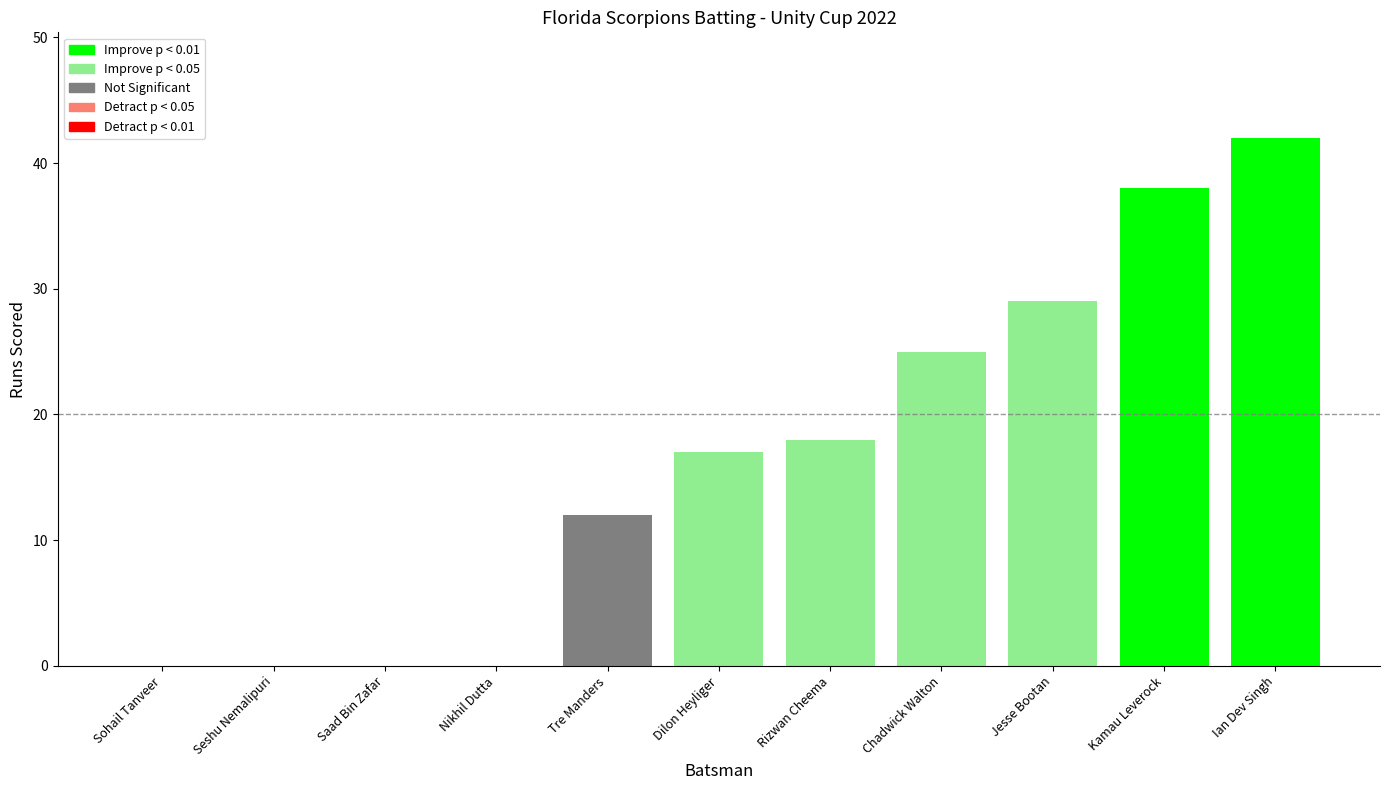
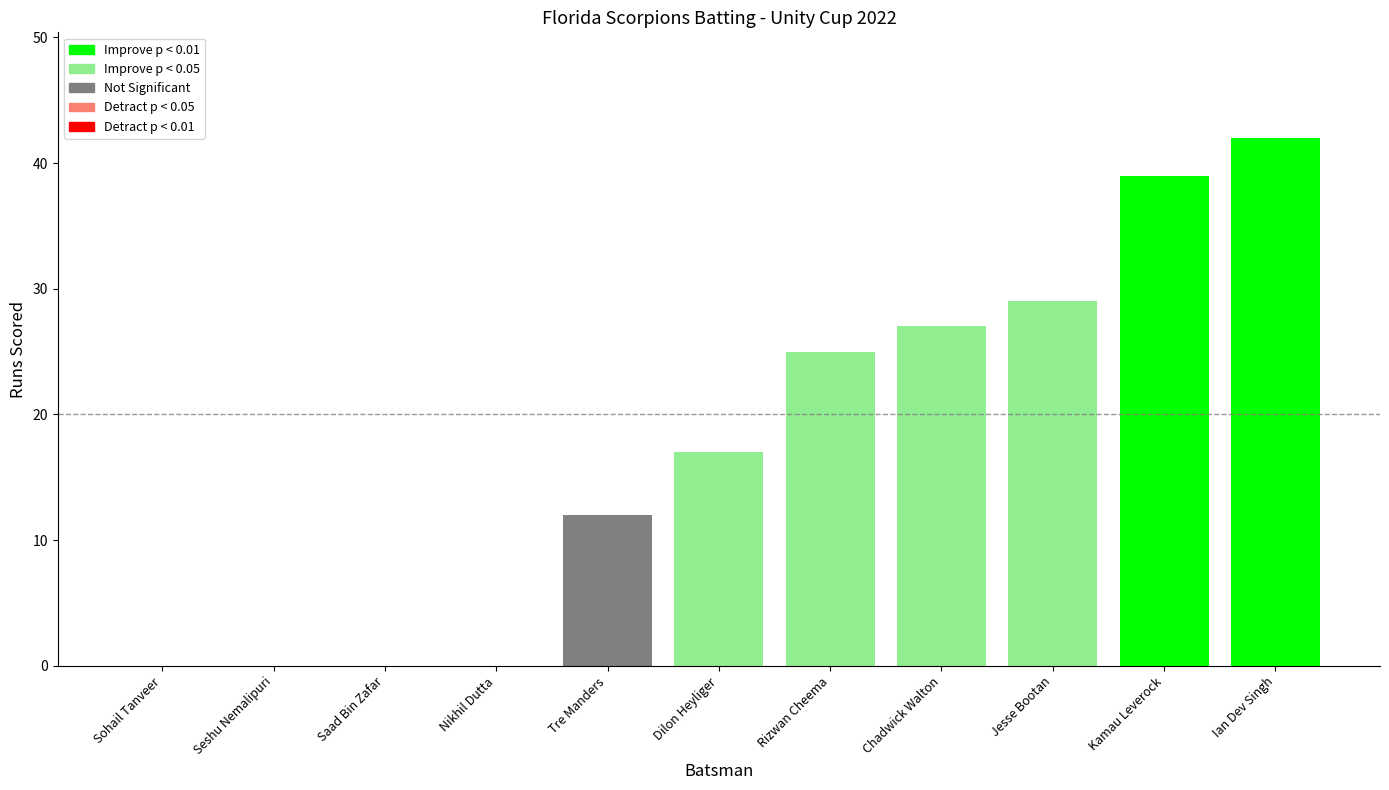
Rizwan Cheema: 18 -> 25
Chadwick Walton: 25 -> 27
Kamau Leverock: 38 -> 39
